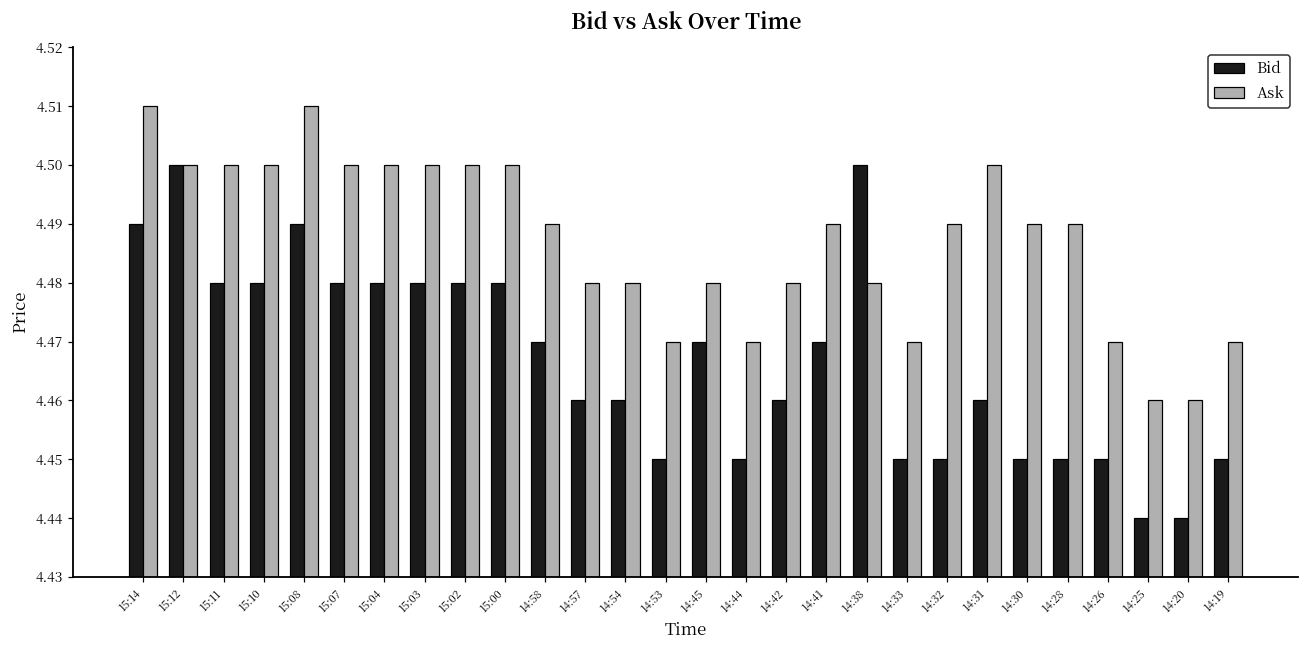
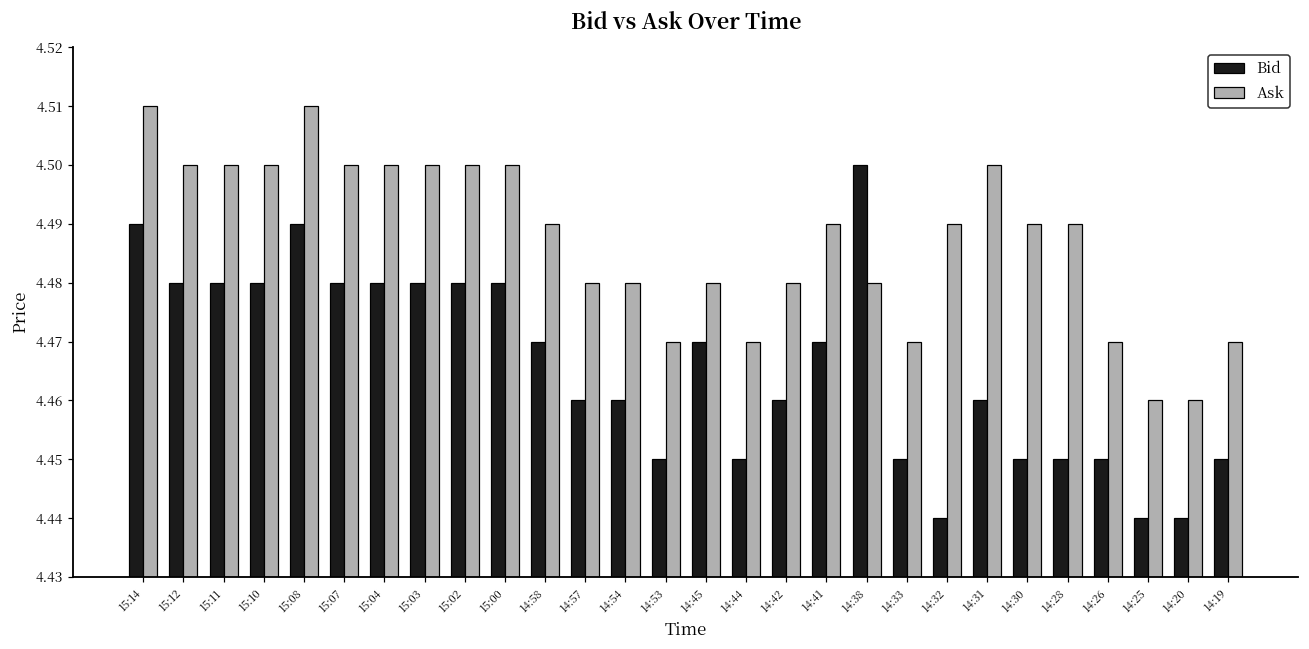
Bid, 15:12: 4.50 -> 4.48
Bid, 14:32: 4.45 -> 4.44
